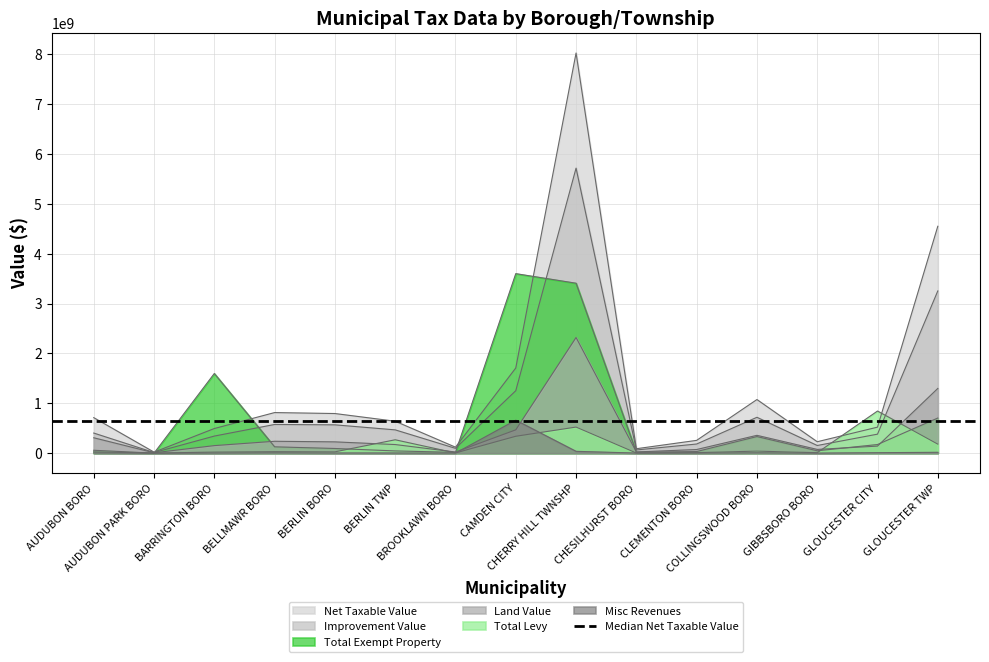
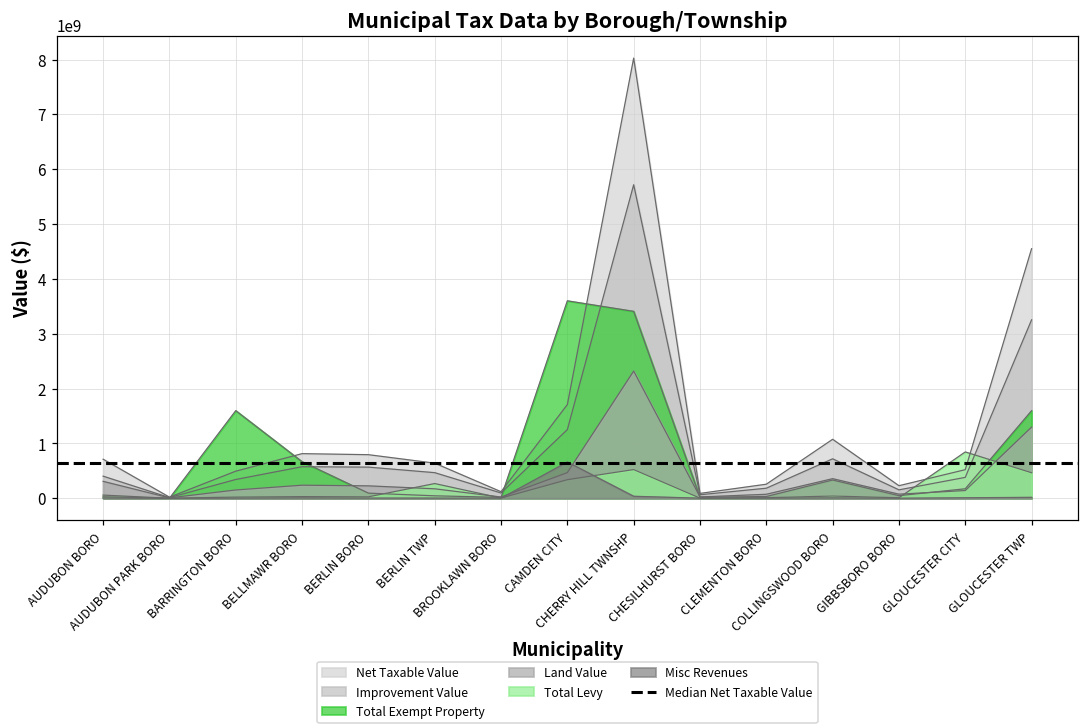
Total Exempt Property, BELLMAWR BORO: 100000000 -> 700000000
Total Exempt Property, GLOUCESTER TWP: 700000000 -> 1600000000
Total Levy, GLOUCESTER TWP: 200000000 -> 500000000
